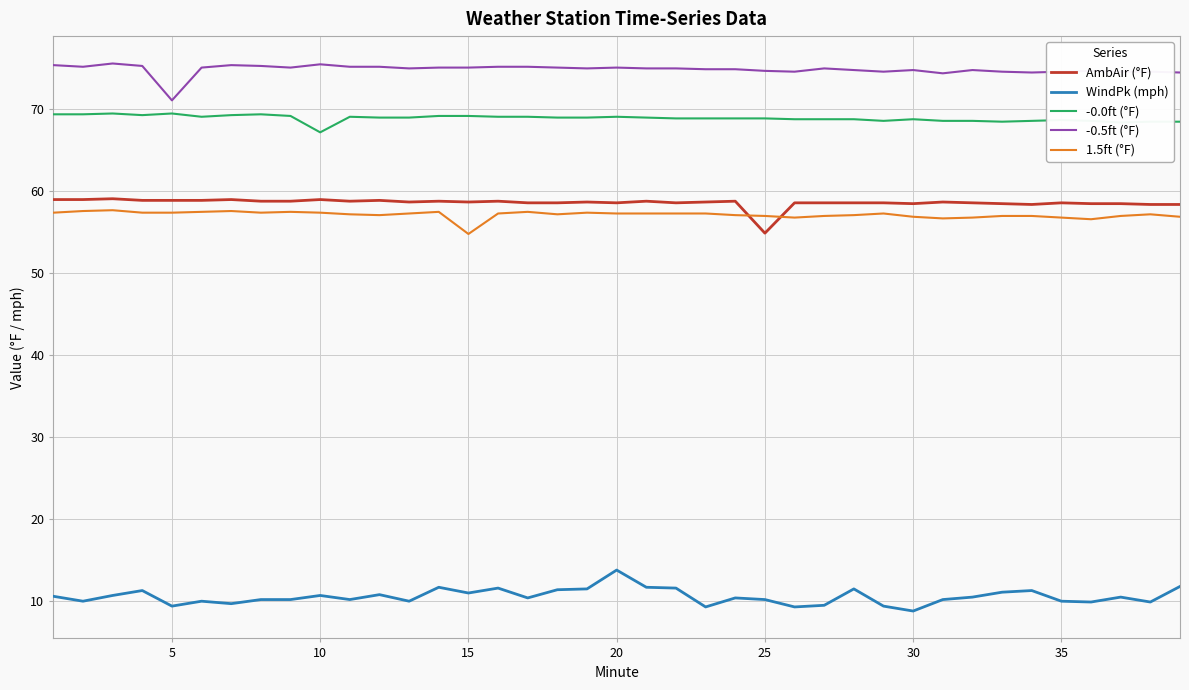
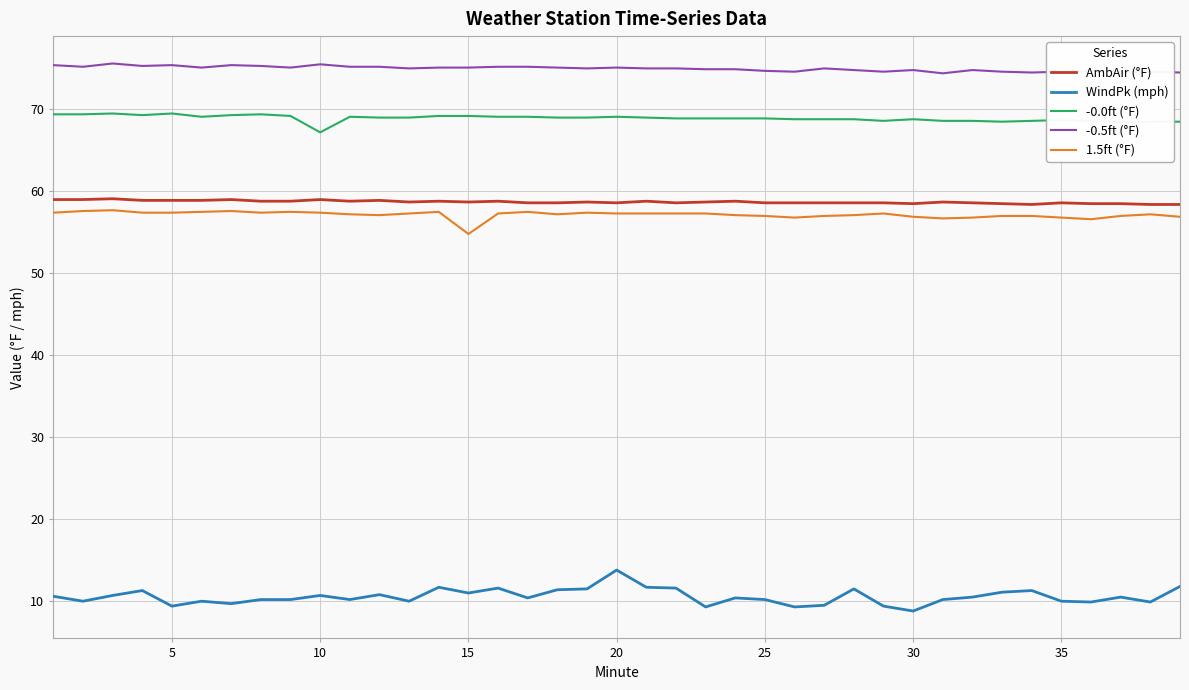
-0.5ft (°F), 5: 71 -> 75
AmbAir (°F), 25: 55 -> 59
